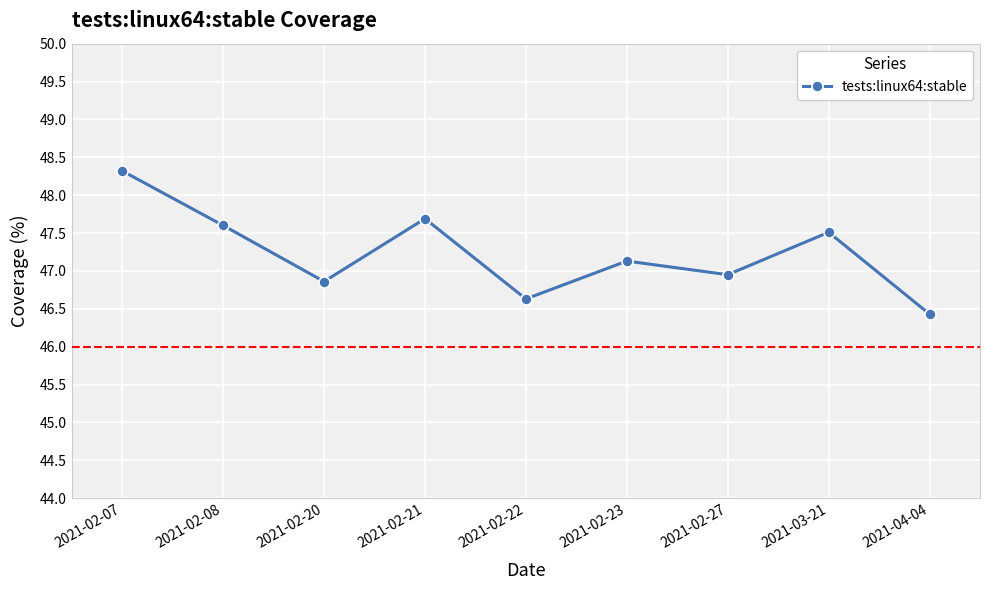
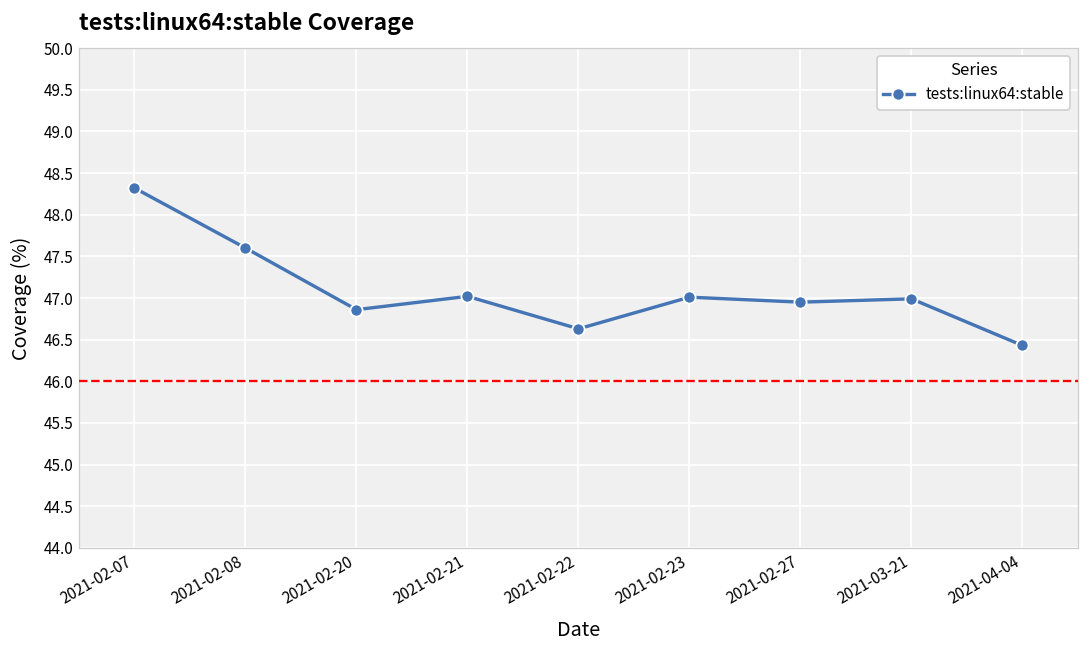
2021-02-21: 47.7 -> 47.0
2021-02-23: 47.1 -> 47.0
2021-03-21: 47.5 -> 47.0
